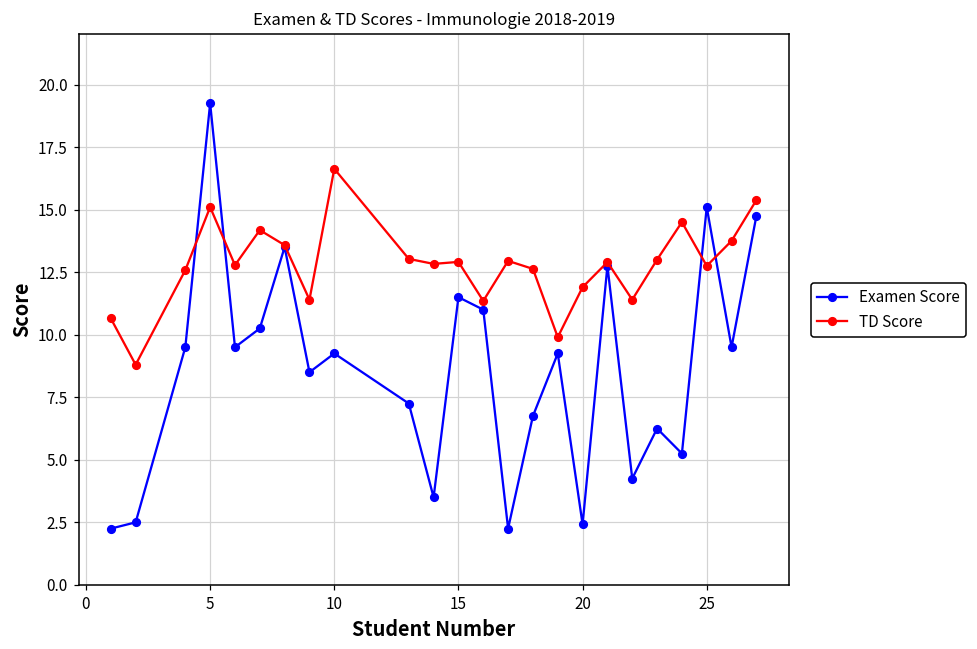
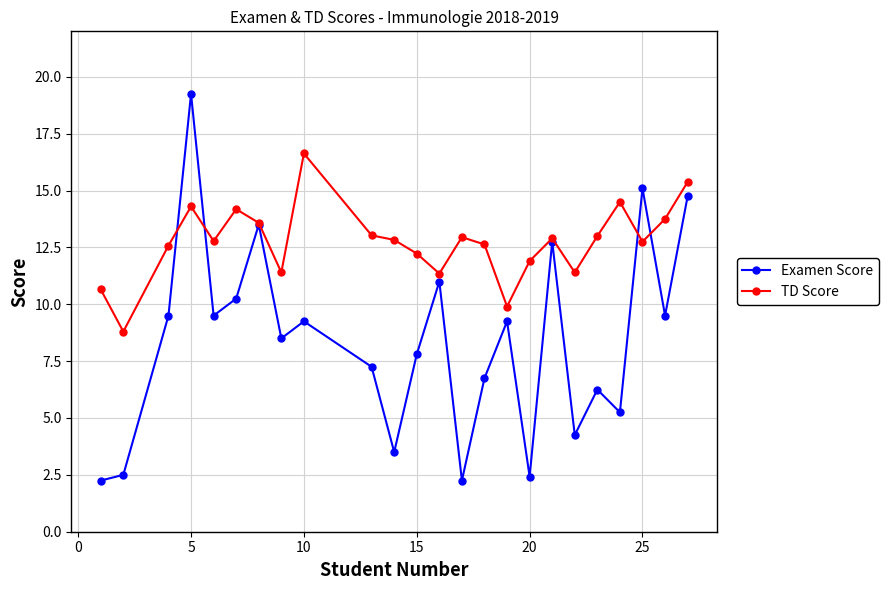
TD Score, 5: 15.1 -> 14.3
Examen Score, 15: 11.5 -> 7.8
TD Score, 15: 12.9 -> 12.2
